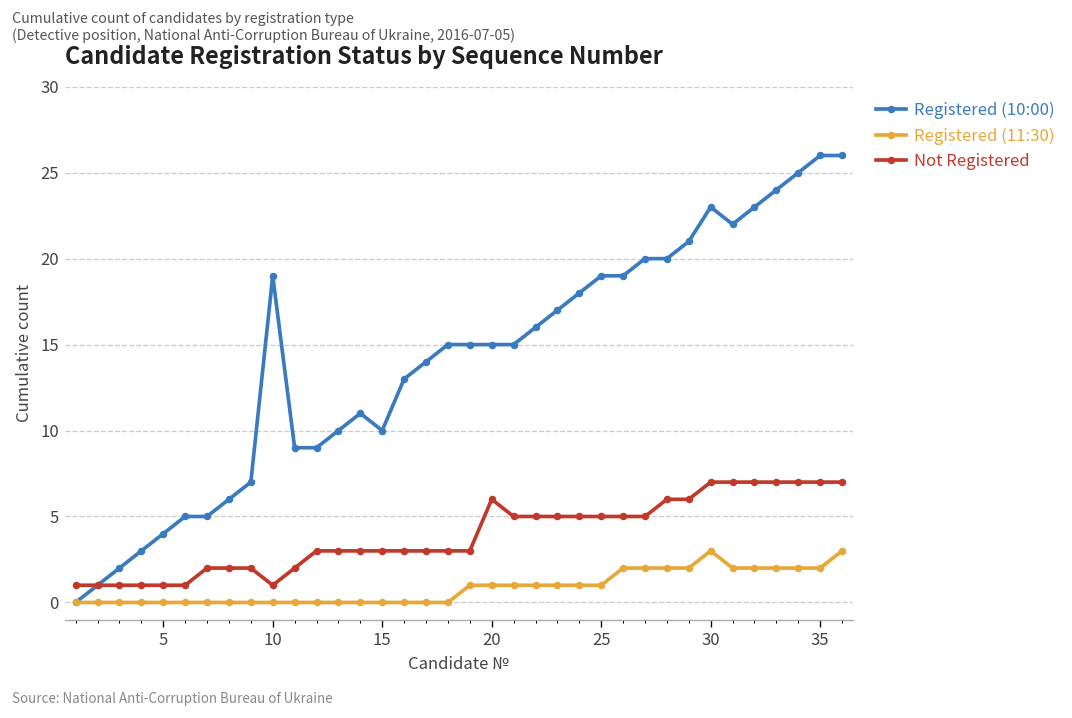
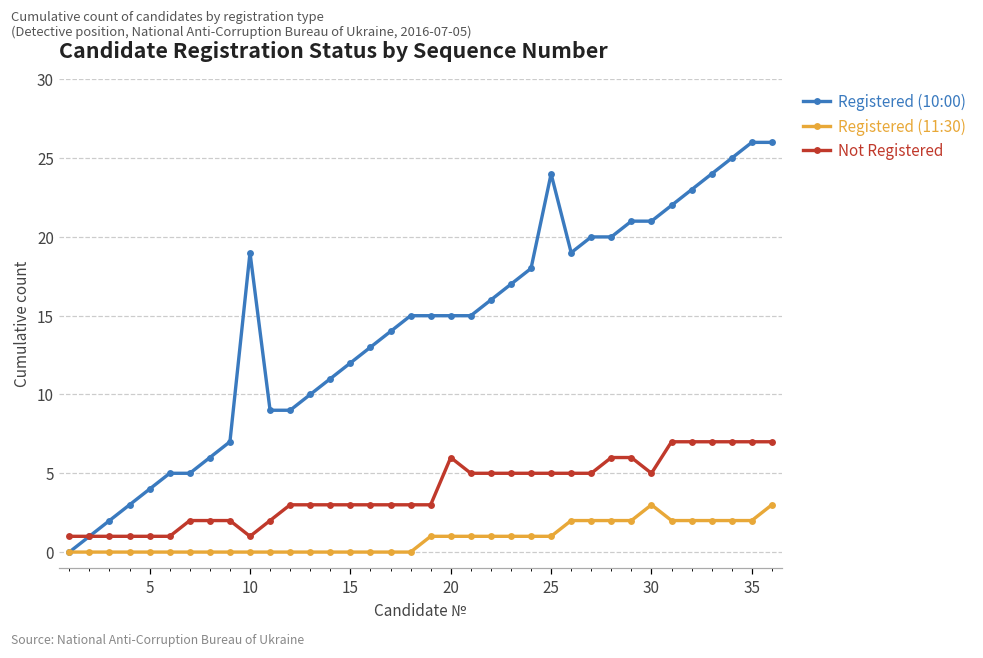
Registered (10:00), 15: 10 -> 12
Registered (10:00), 25: 19 -> 24
Registered (10:00), 30: 23 -> 21
Not Registered, 30: 7 -> 5
